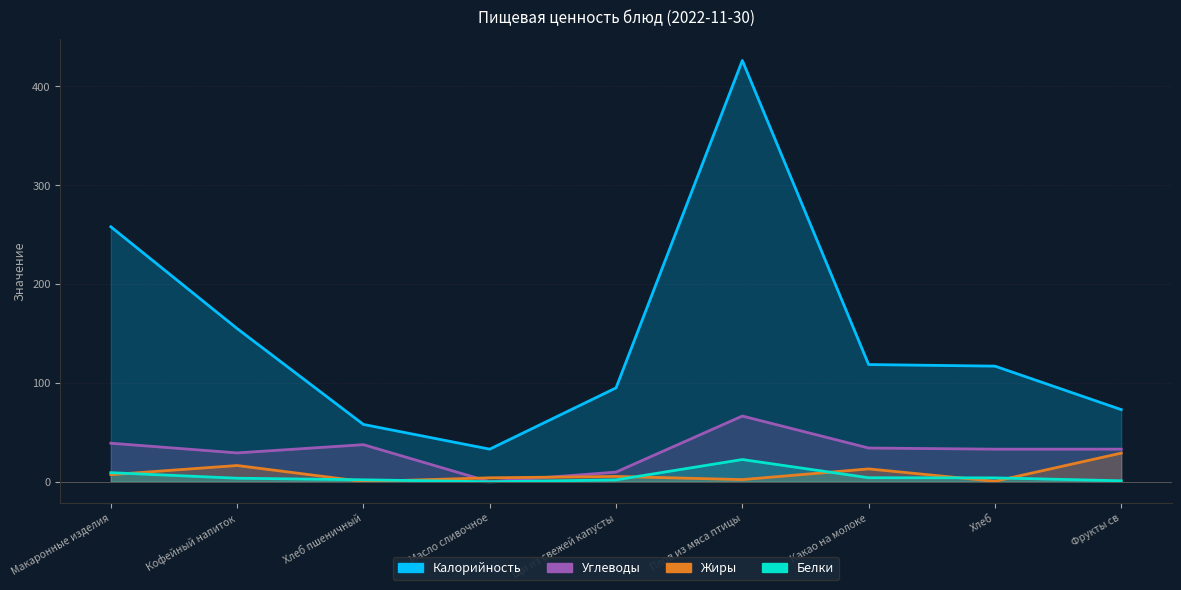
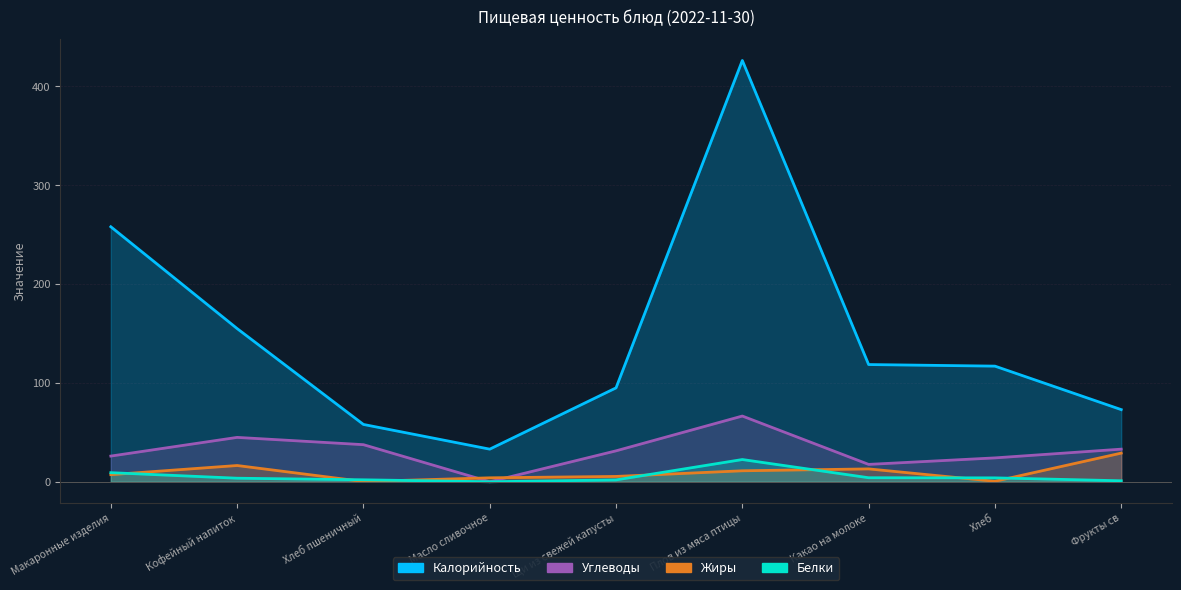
Углеводы, Макаронные изделия: 40 -> 30
Углеводы, Кофейный напиток: 30 -> 40
Углеводы, Щи из свежей капусты: 10 -> 30
Жиры, Плов из мяса птицы: 0 -> 10
Углеводы, Какао на молоке: 30 -> 20
Углеводы, Хлеб: 30 -> 20
